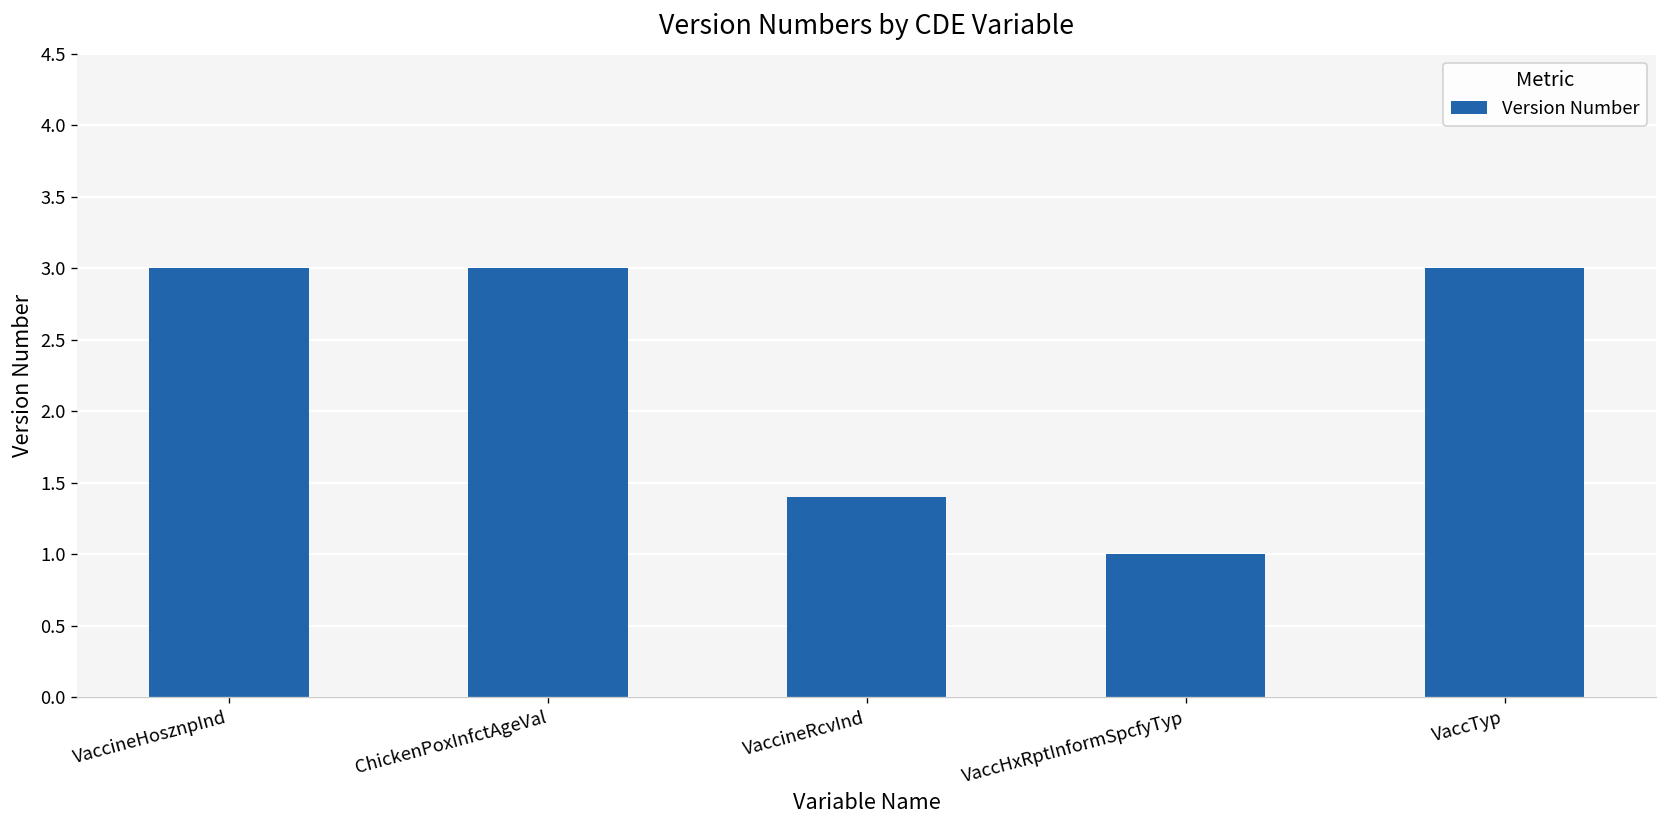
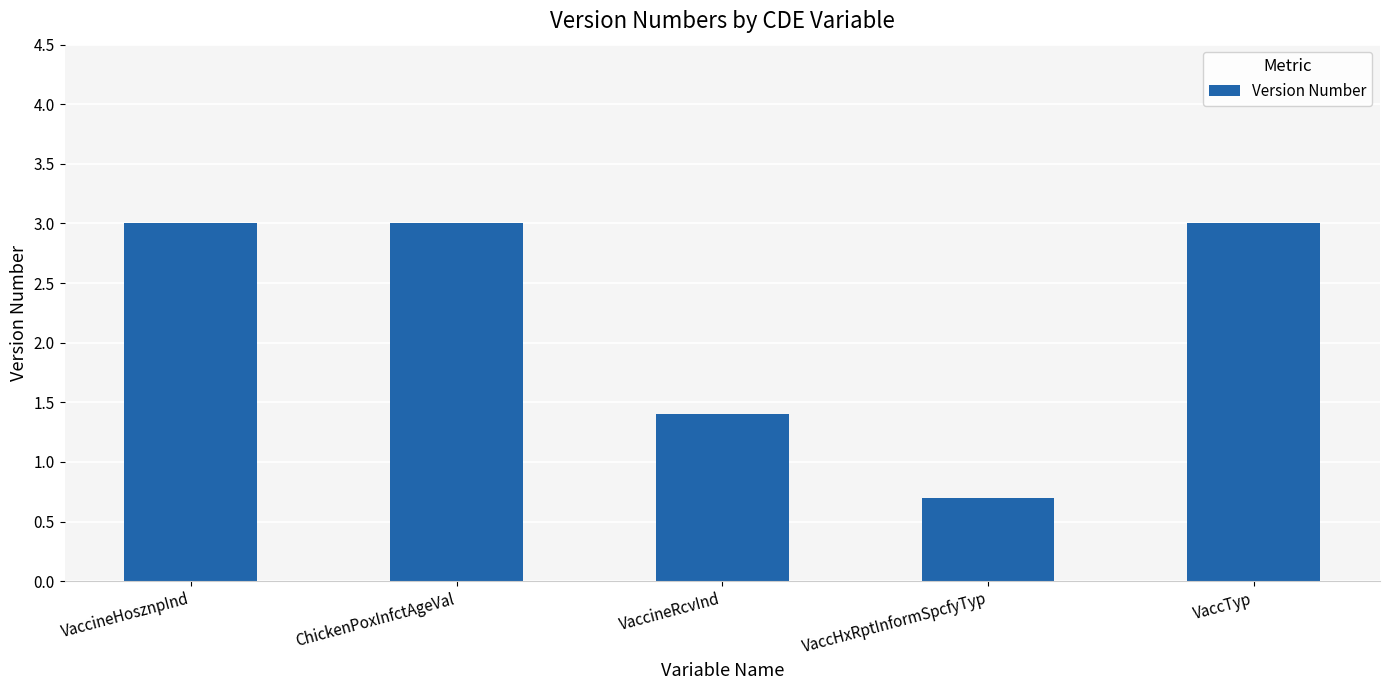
VaccHxRptInformSpcfyTyp: 1.0 -> 0.7
